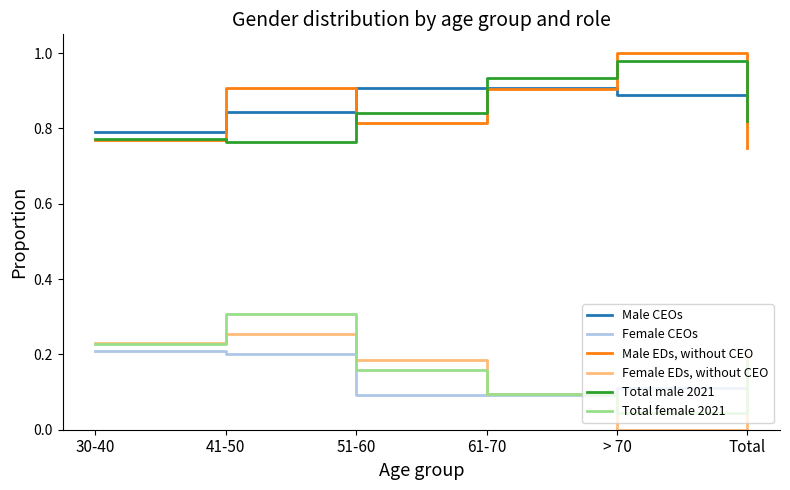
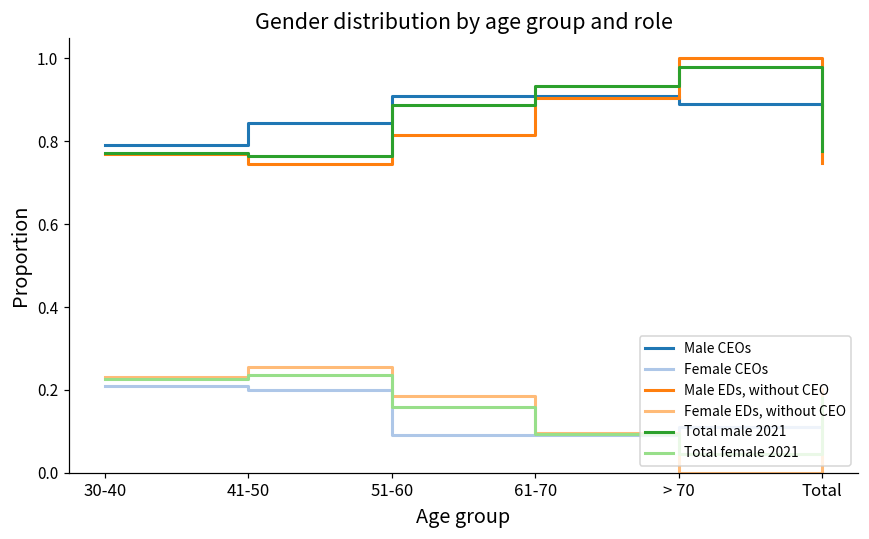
Male EDs, without CEO, 41-50: 0.91 -> 0.75
Total female 2021, 41-50: 0.31 -> 0.24
Total male 2021, 51-60: 0.84 -> 0.89
Total male 2021, Total: 0.82 -> 0.78
